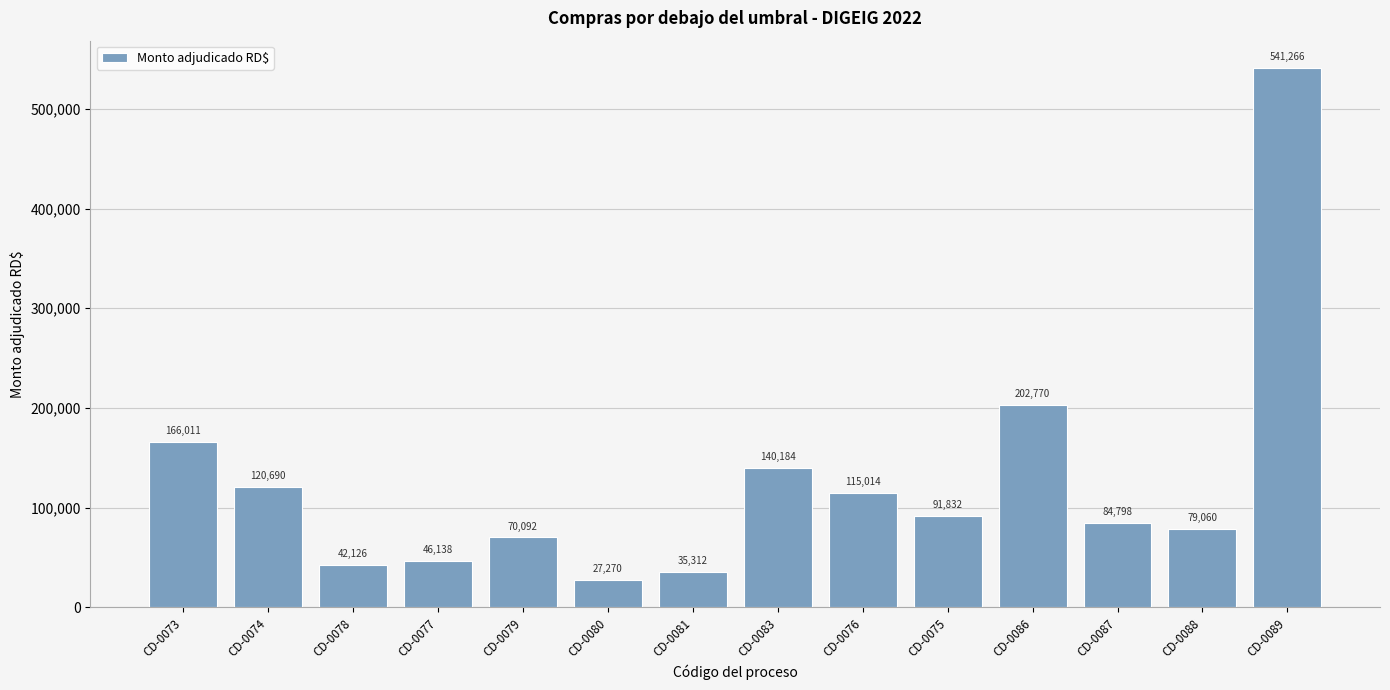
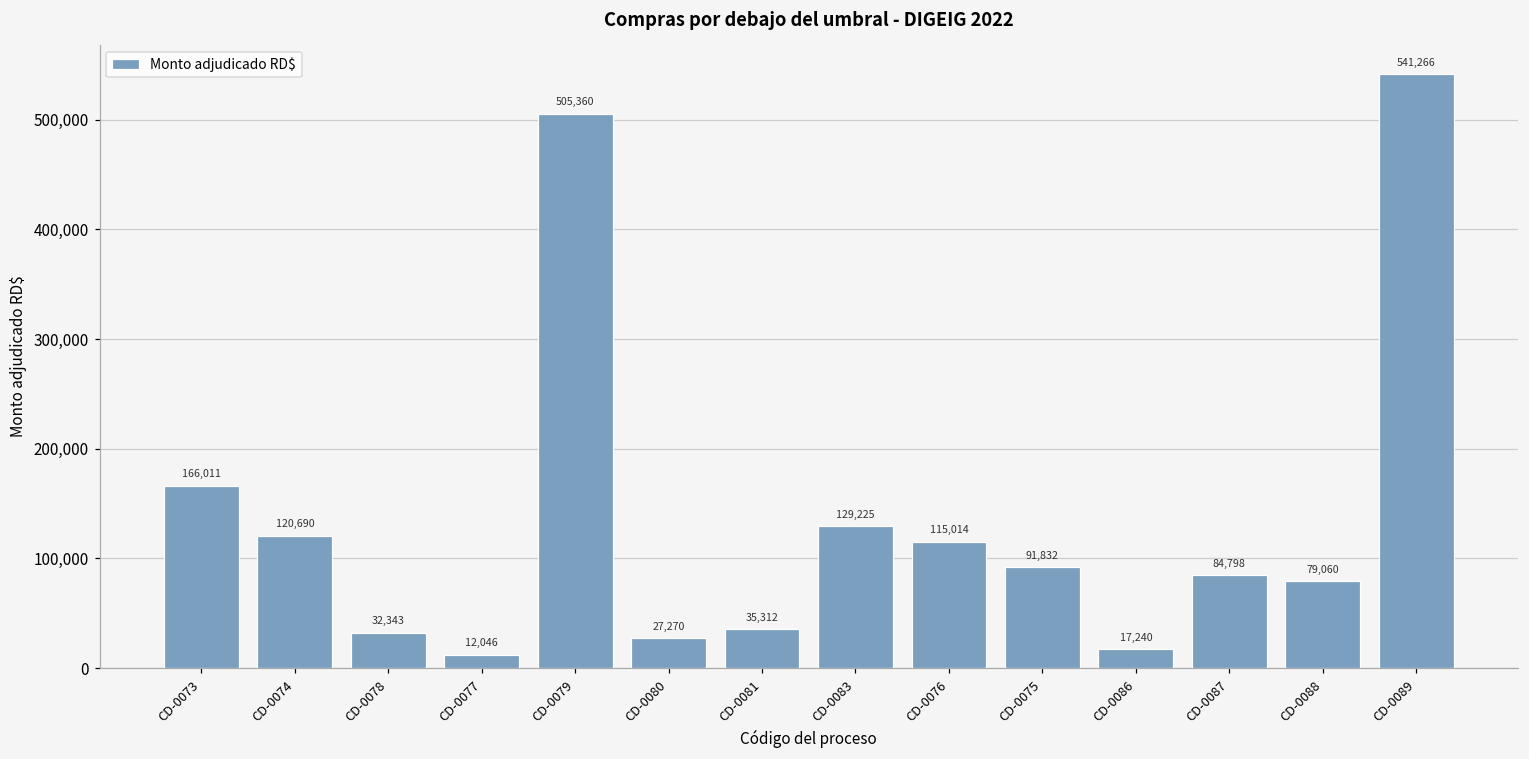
CD-0078: 42,126 -> 32,343
CD-0077: 46,138 -> 12,046
CD-0079: 70,092 -> 505,360
CD-0083: 140,184 -> 129,225
CD-0086: 202,770 -> 17,240
